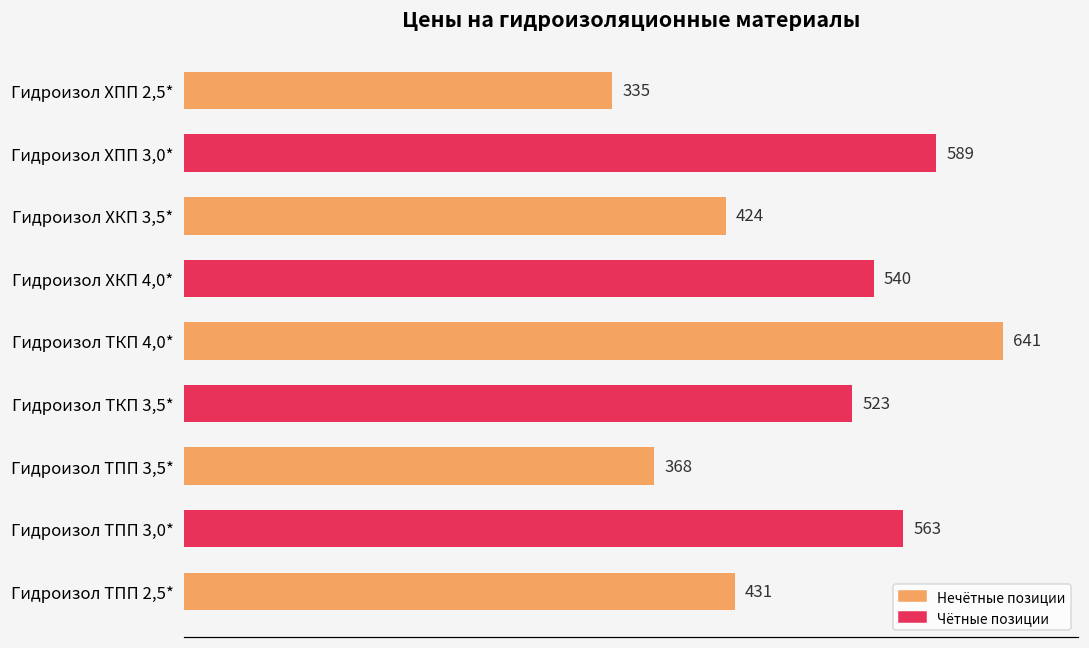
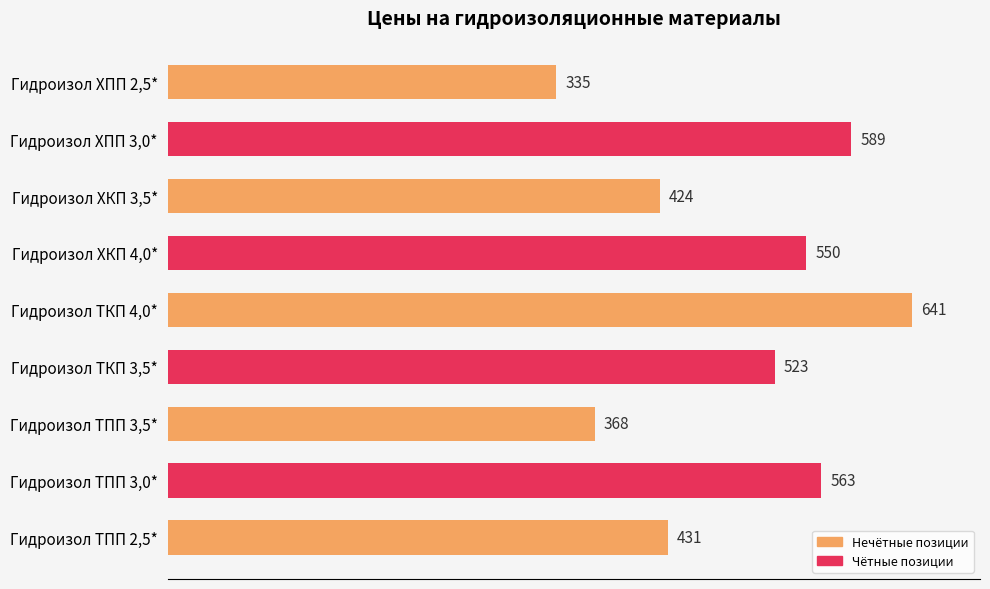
Гидроизол ХКП 4,0*: 540 -> 550
